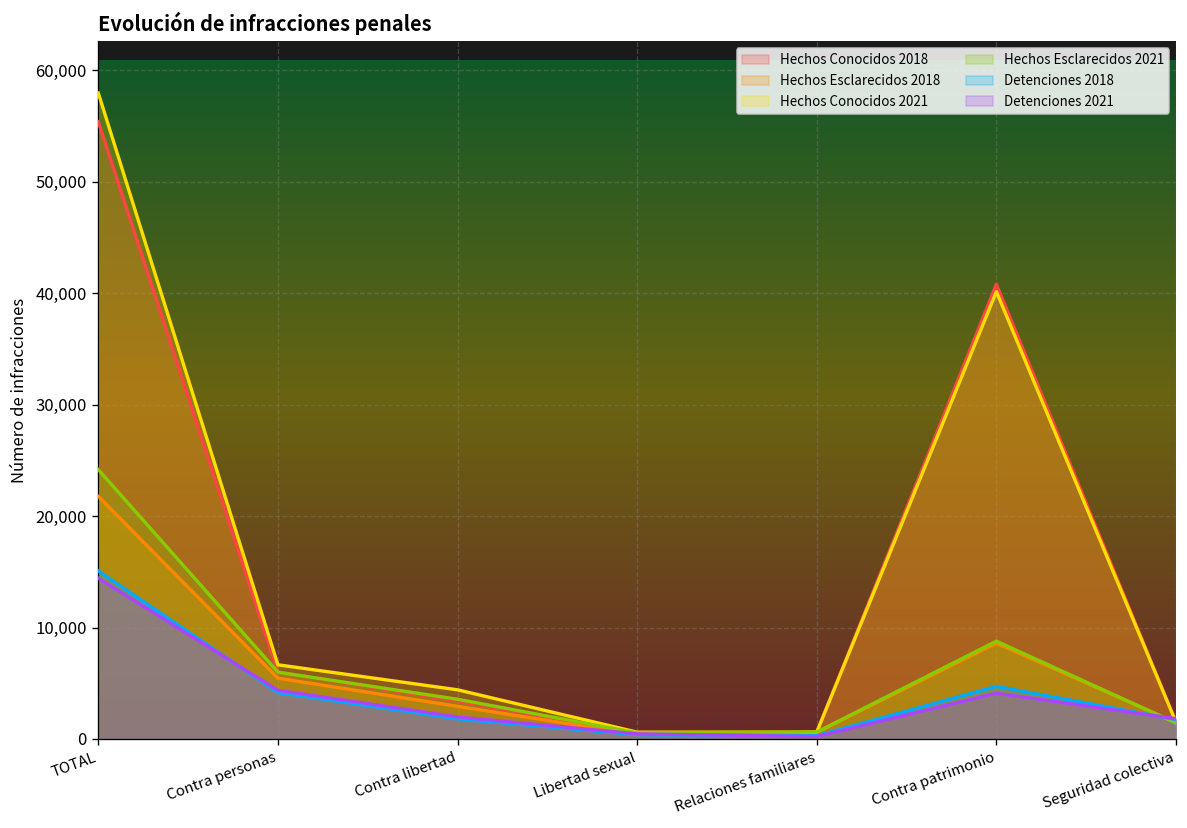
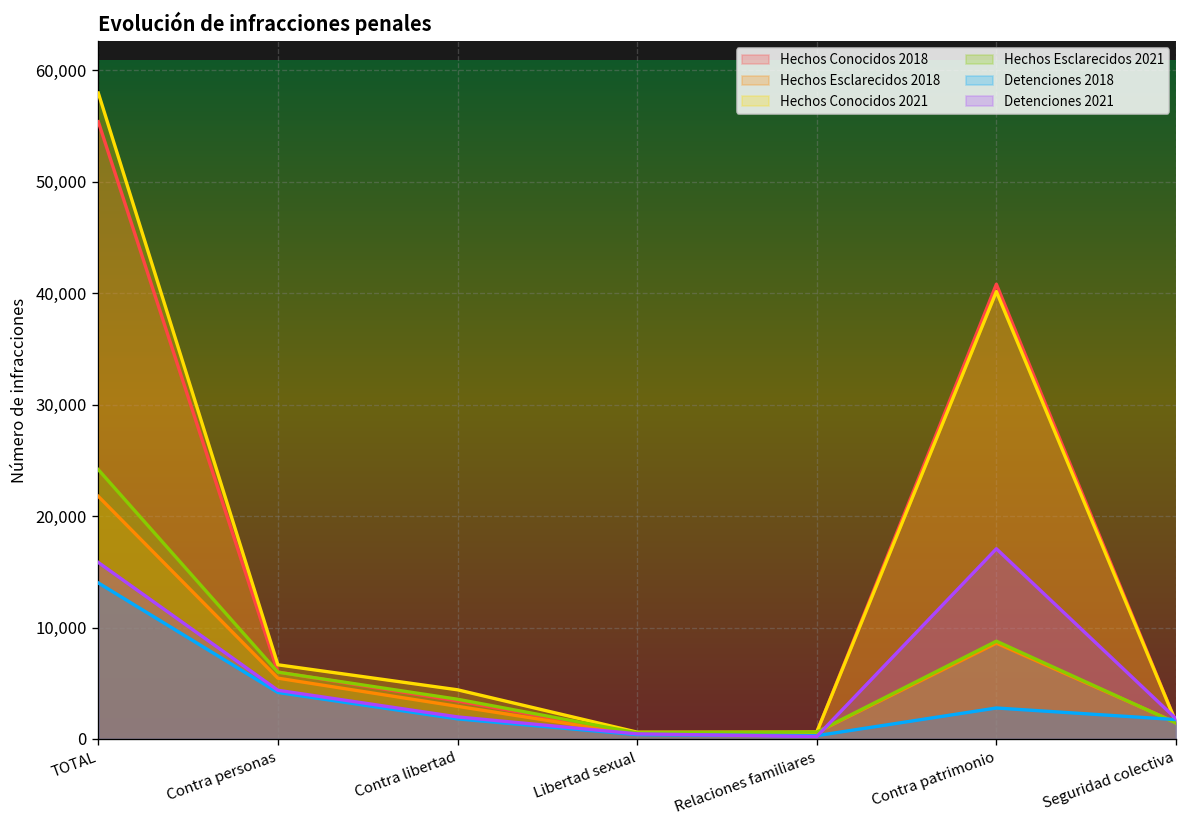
Detenciones 2018, TOTAL: 15,000 -> 14,000
Detenciones 2021, TOTAL: 14,000 -> 16,000
Detenciones 2018, Contra patrimonio: 5,000 -> 3,000
Detenciones 2021, Contra patrimonio: 4,000 -> 17,000
